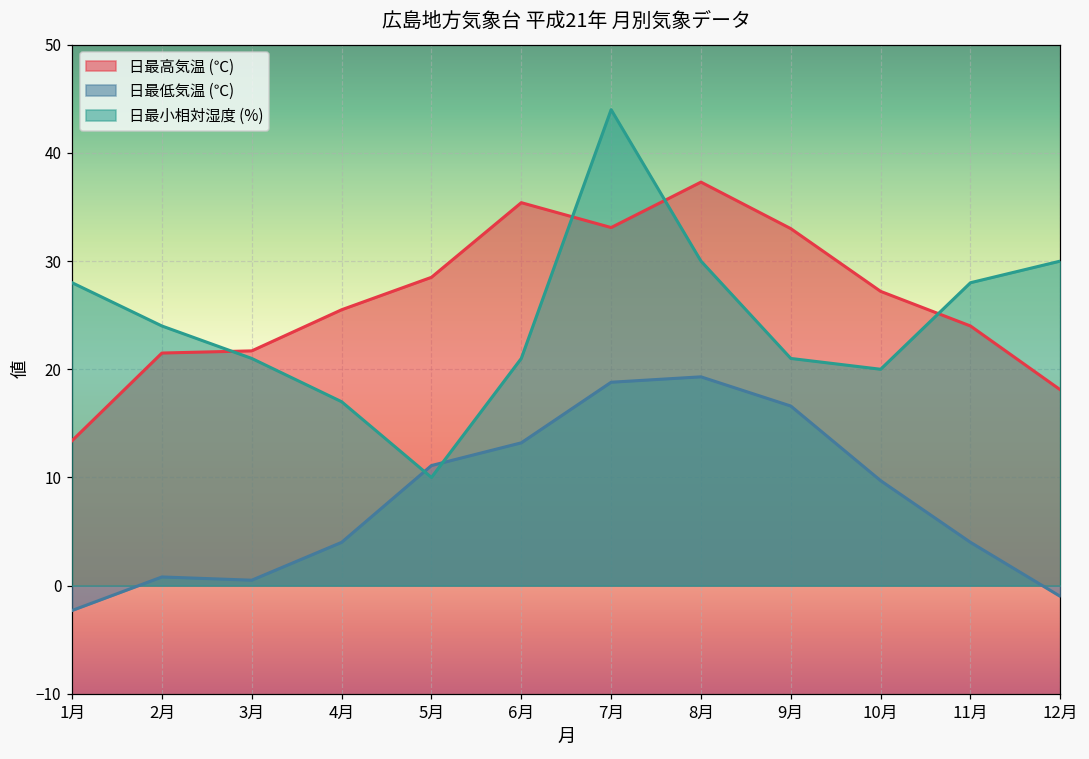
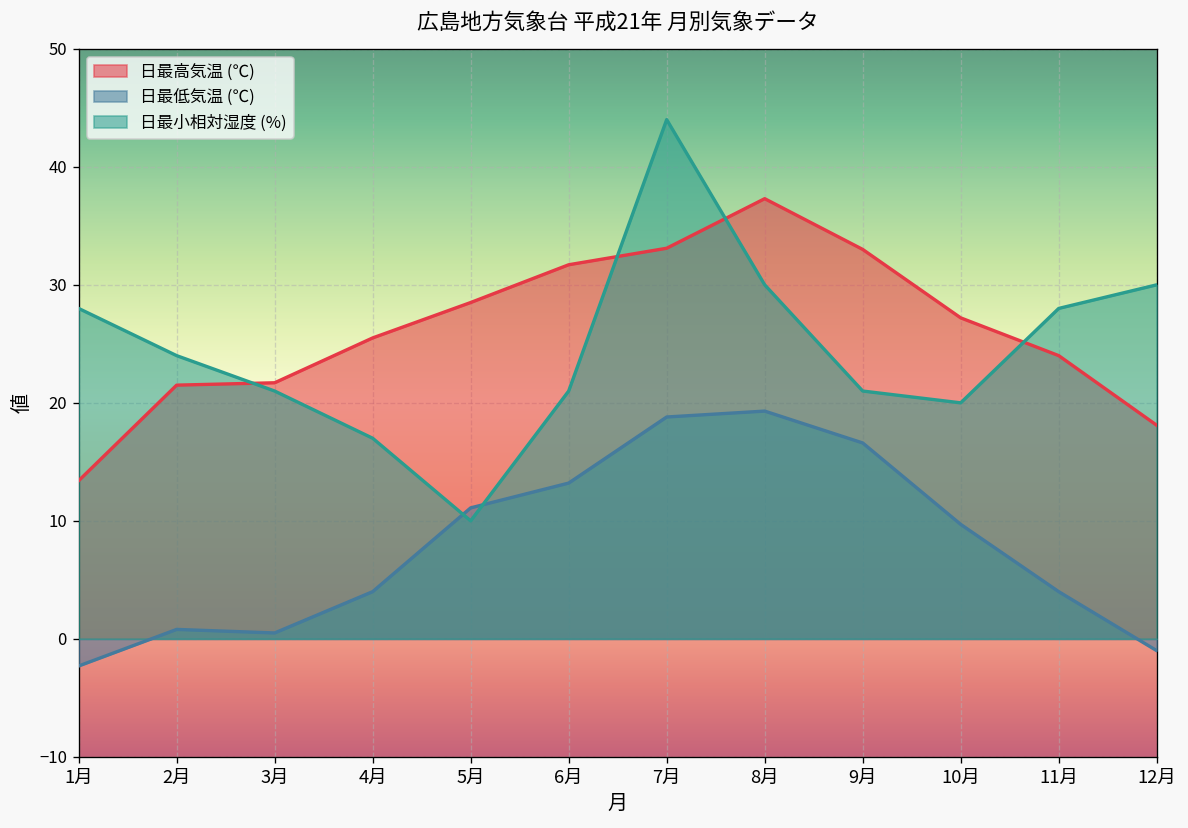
日最高気温 (℃), 6月: 35 -> 32
